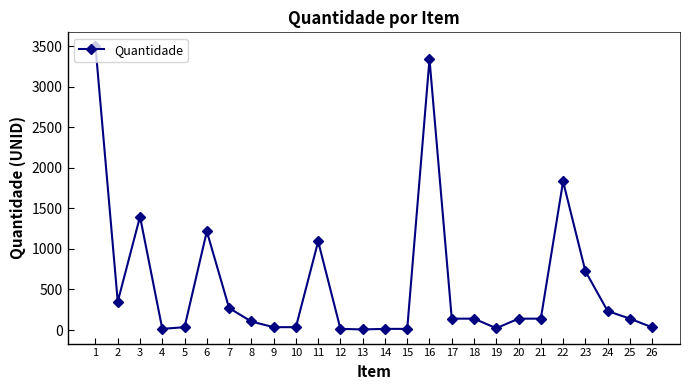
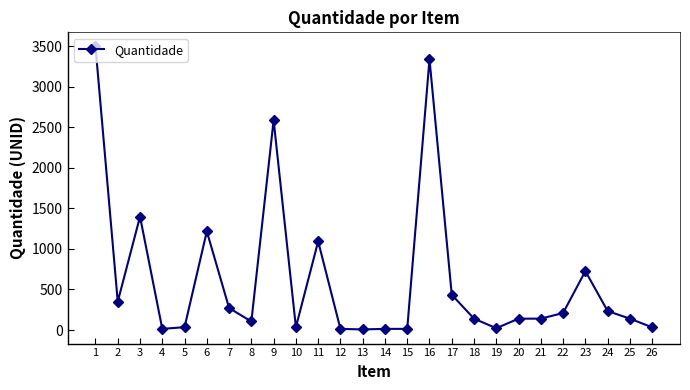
9: 0 -> 2600
17: 100 -> 400
22: 1800 -> 200
